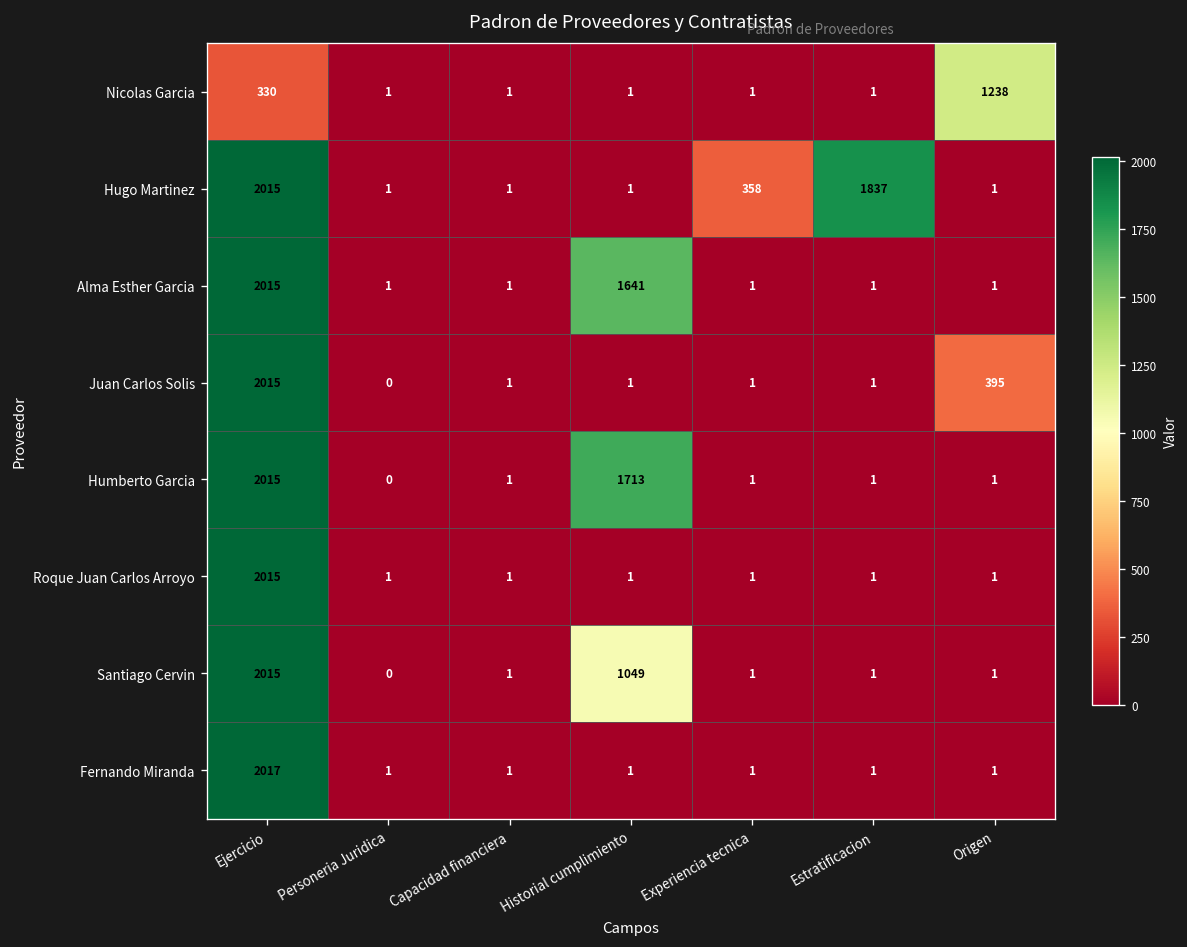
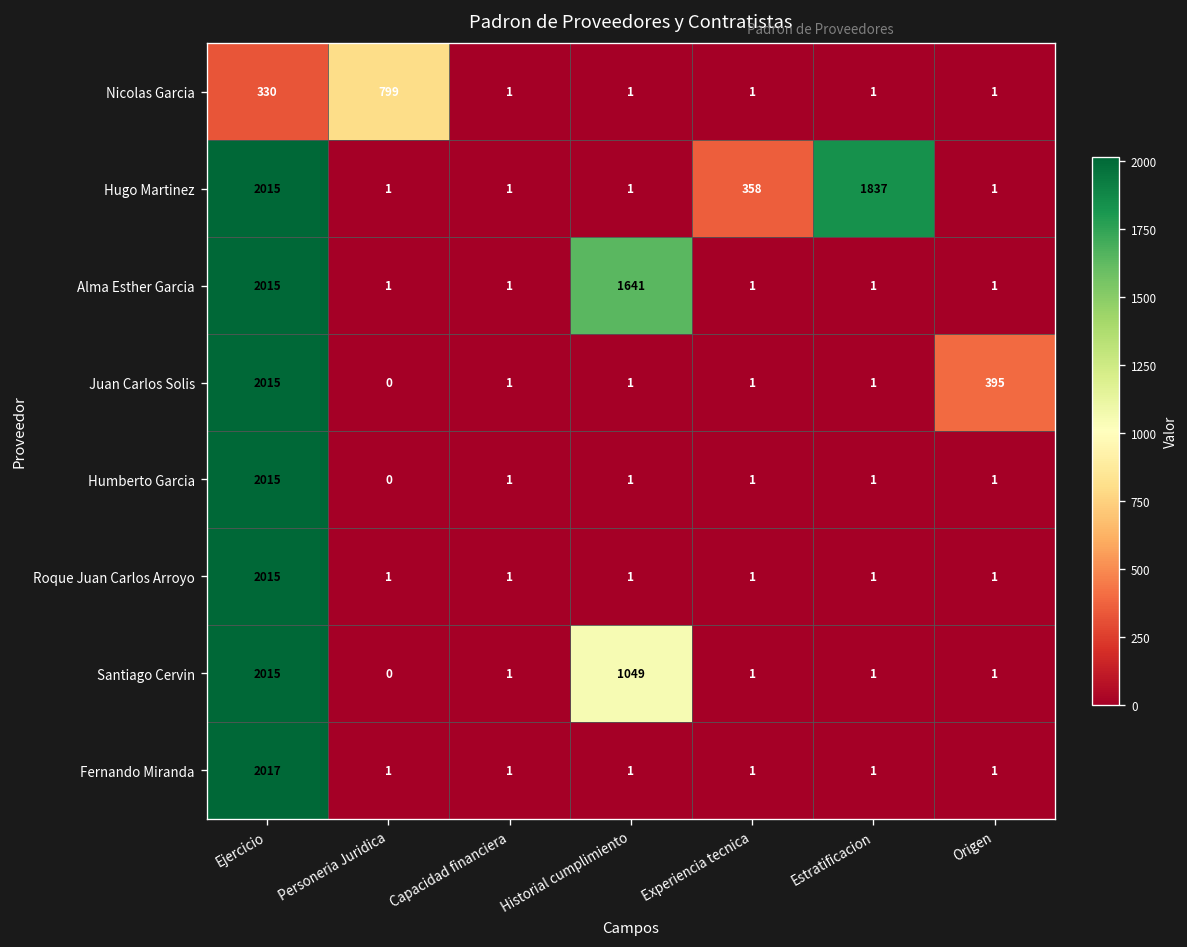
Nicolas Garcia, Personeria Juridica: 1 -> 799
Nicolas Garcia, Origen: 1238 -> 1
Humberto Garcia, Historial cumplimiento: 1713 -> 1
